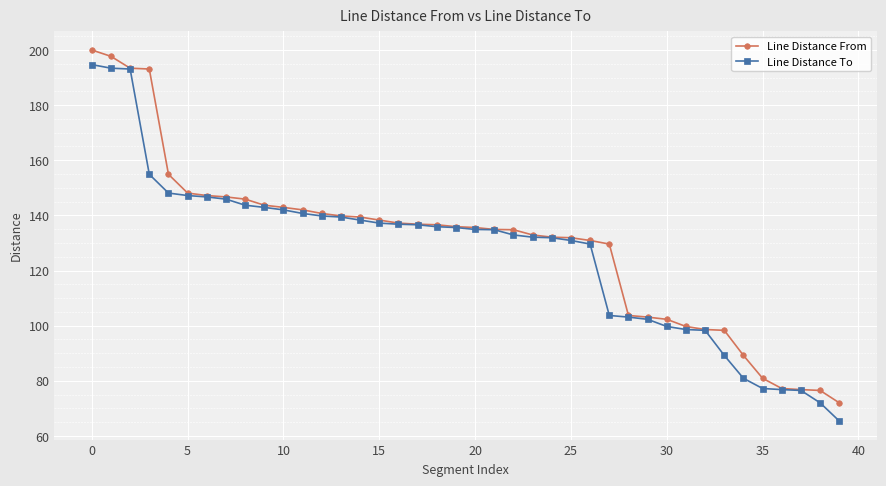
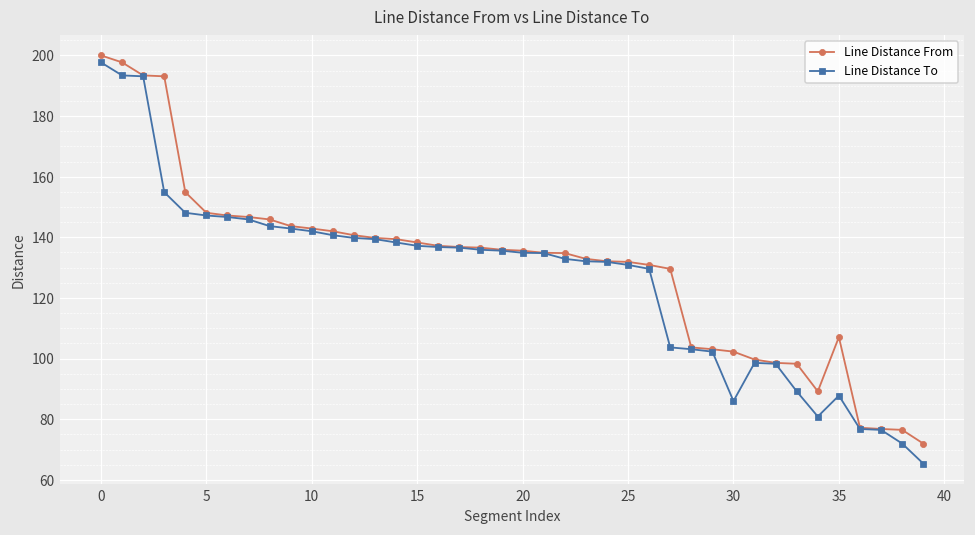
Line Distance To, 0: 195 -> 198
Line Distance To, 30: 100 -> 86
Line Distance From, 35: 81 -> 107
Line Distance To, 35: 77 -> 88
